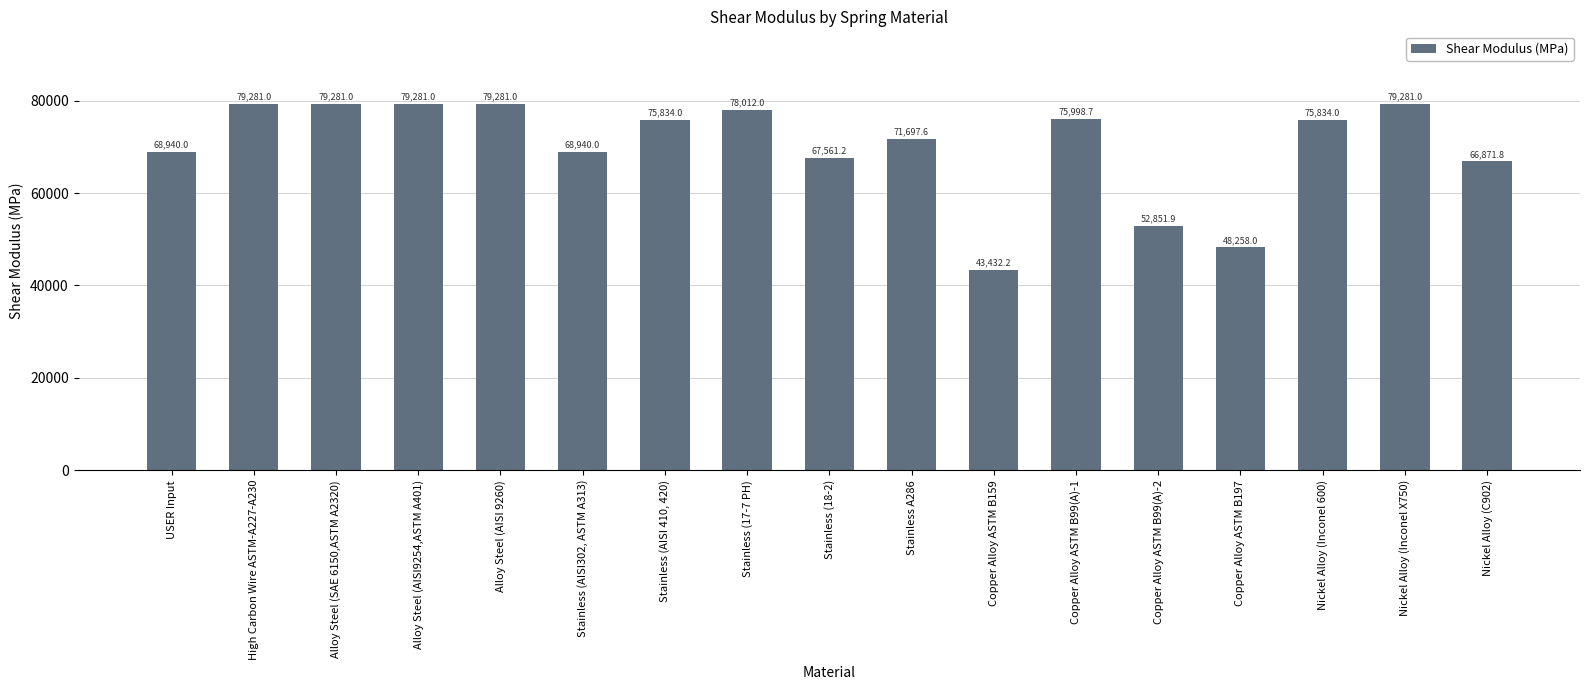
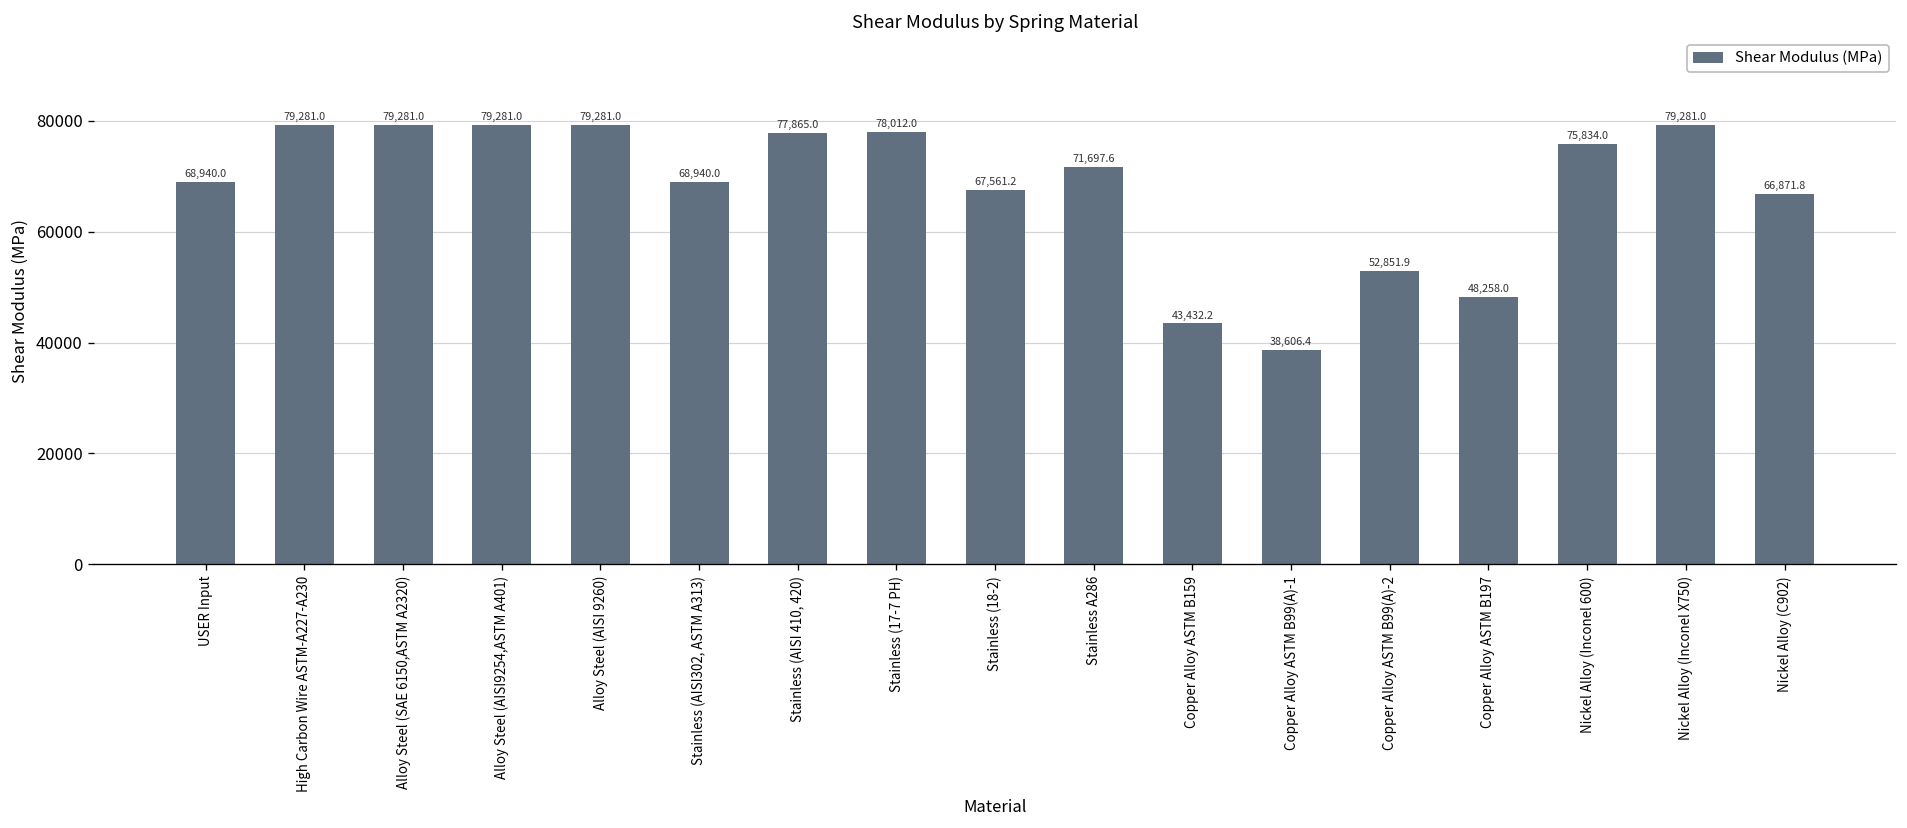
Stainless (AISI 410, 420): 75,834.0 -> 77,865.0
Copper Alloy ASTM B99(A)-1: 75,998.7 -> 38,606.4
